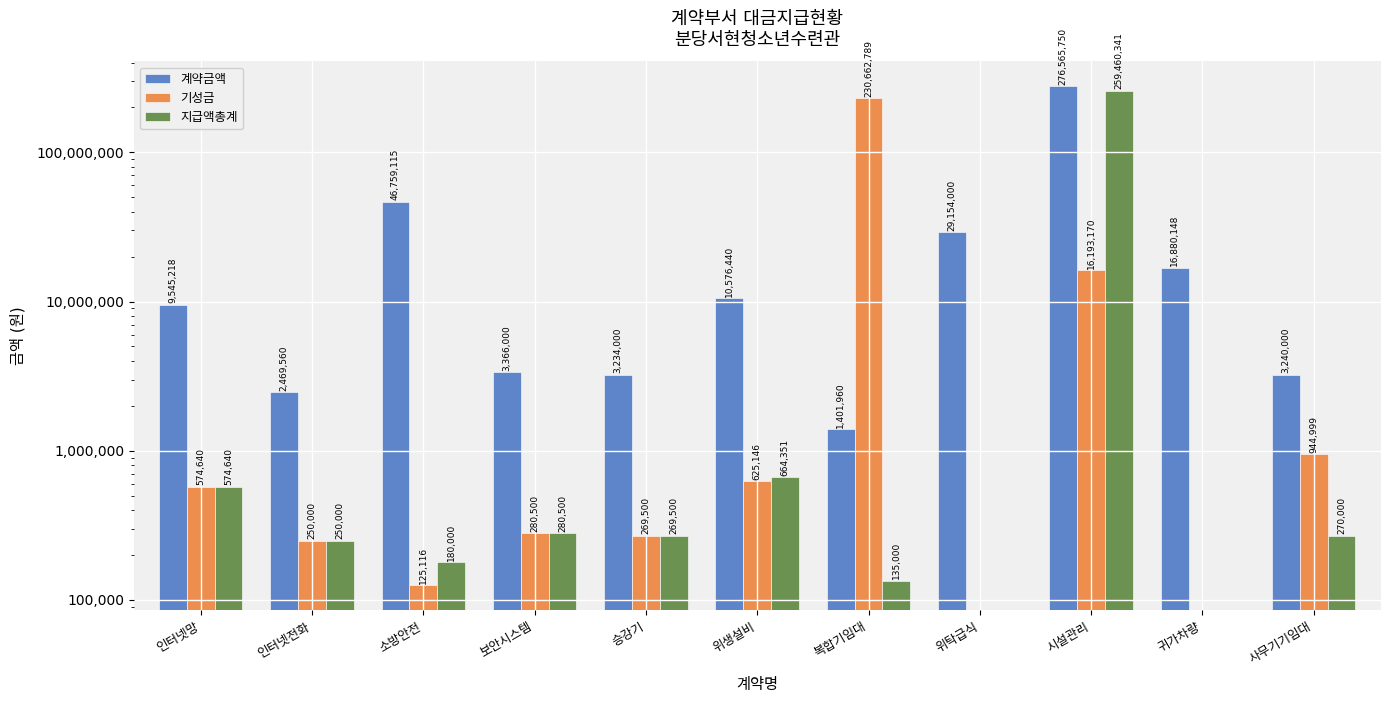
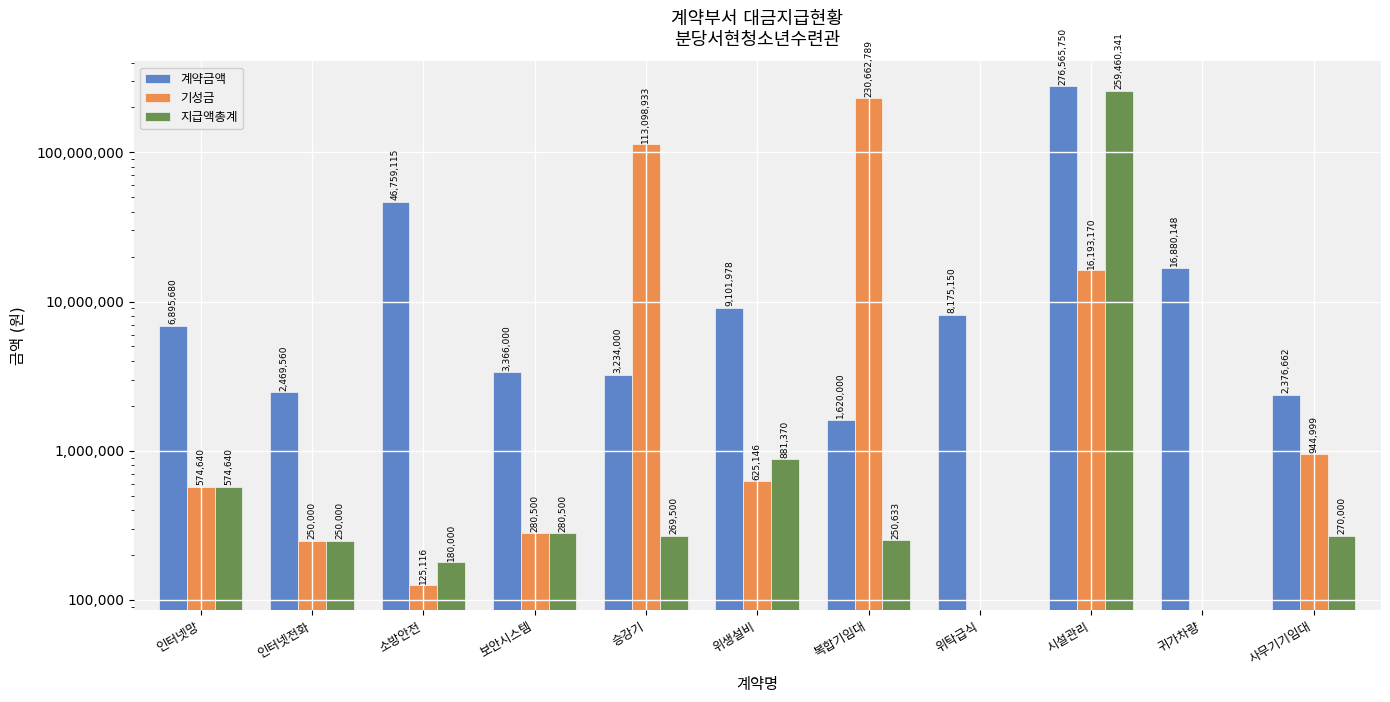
계약금액, 인터넷망: 9,545,218 -> 6,895,680
기성금, 승강기: 269,500 -> 113,098,933
계약금액, 위생설비: 10,576,440 -> 9,101,978
지급액총계, 위생설비: 664,351 -> 881,370
계약금액, 복합기임대: 1,401,960 -> 1,620,000
지급액총계, 복합기임대: 135,000 -> 250,633
계약금액, 위탁급식: 29,154,000 -> 8,175,150
계약금액, 사무기기임대: 3,240,000 -> 2,376,662
